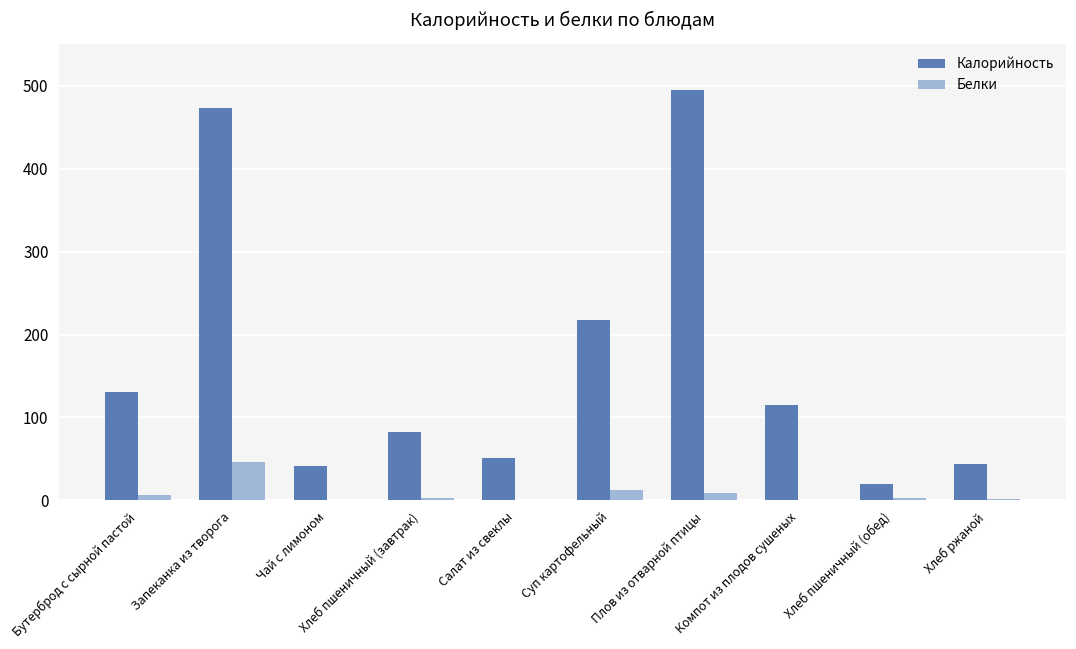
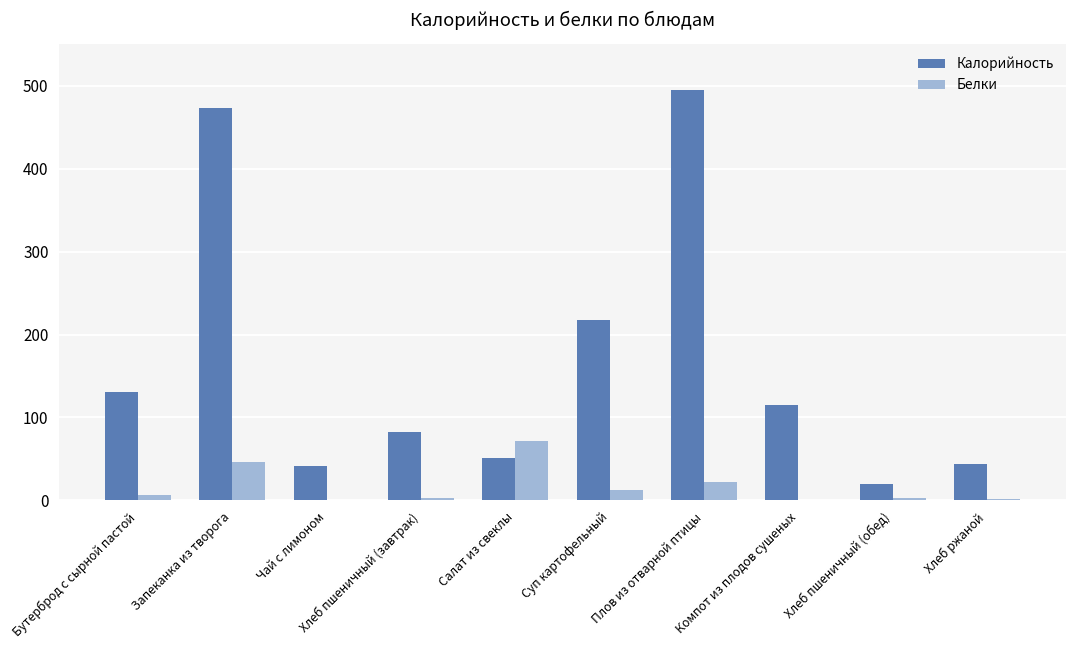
Белки, Салат из свеклы: 0 -> 70
Белки, Плов из отварной птицы: 10 -> 20
